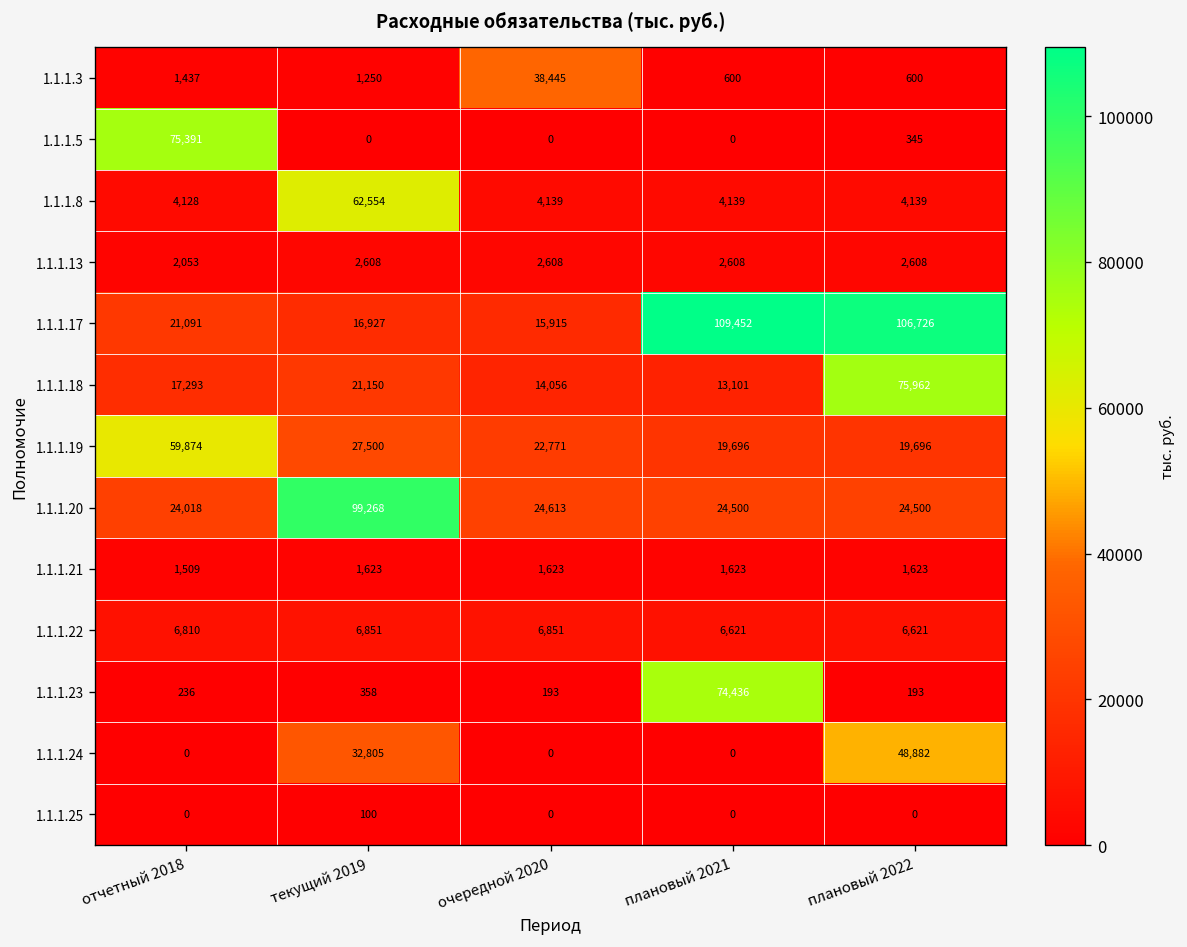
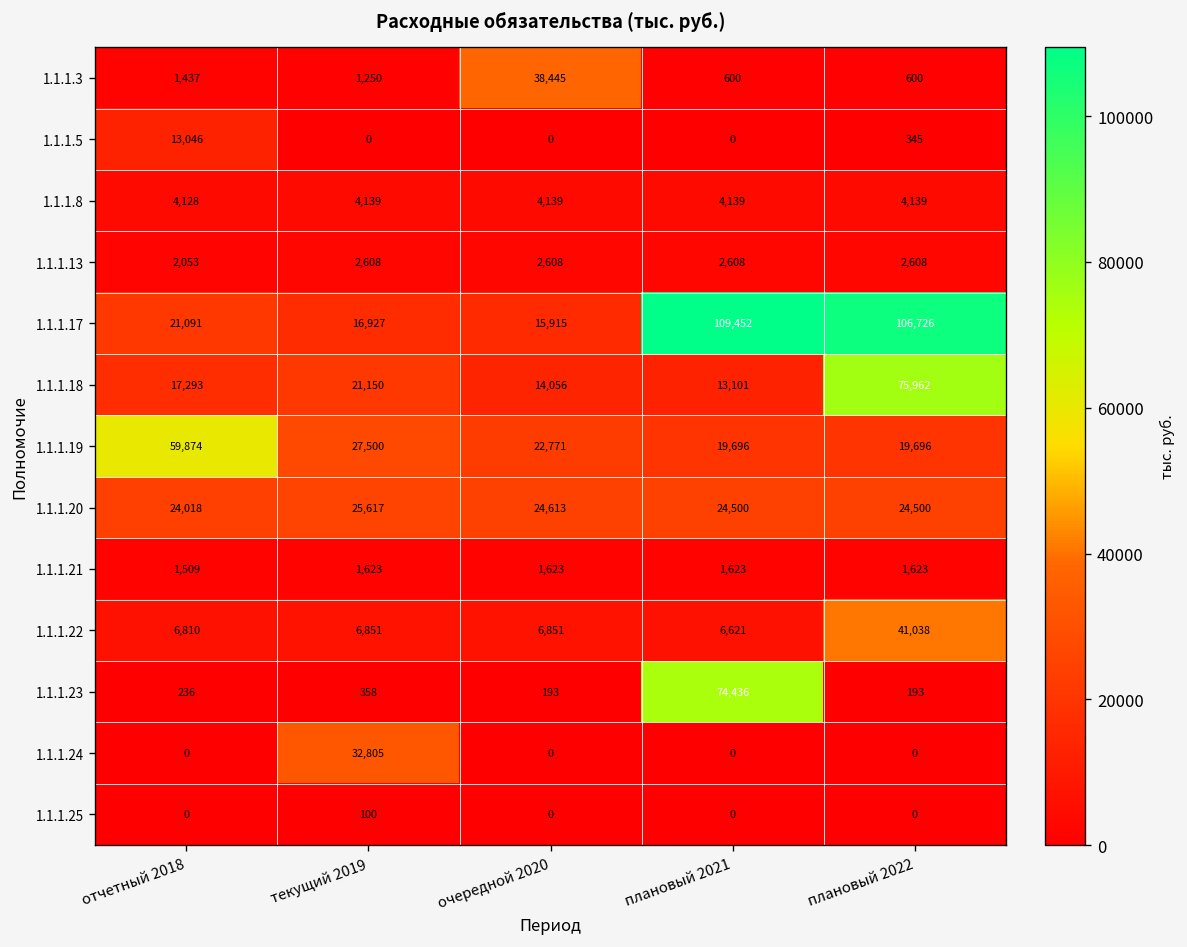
1.1.1.5, отчетный 2018: 75,391 -> 13,046
1.1.1.8, текущий 2019: 62,554 -> 4,139
1.1.1.20, текущий 2019: 99,268 -> 25,617
1.1.1.22, плановый 2022: 6,621 -> 41,038
1.1.1.24, плановый 2022: 48,882 -> 0
